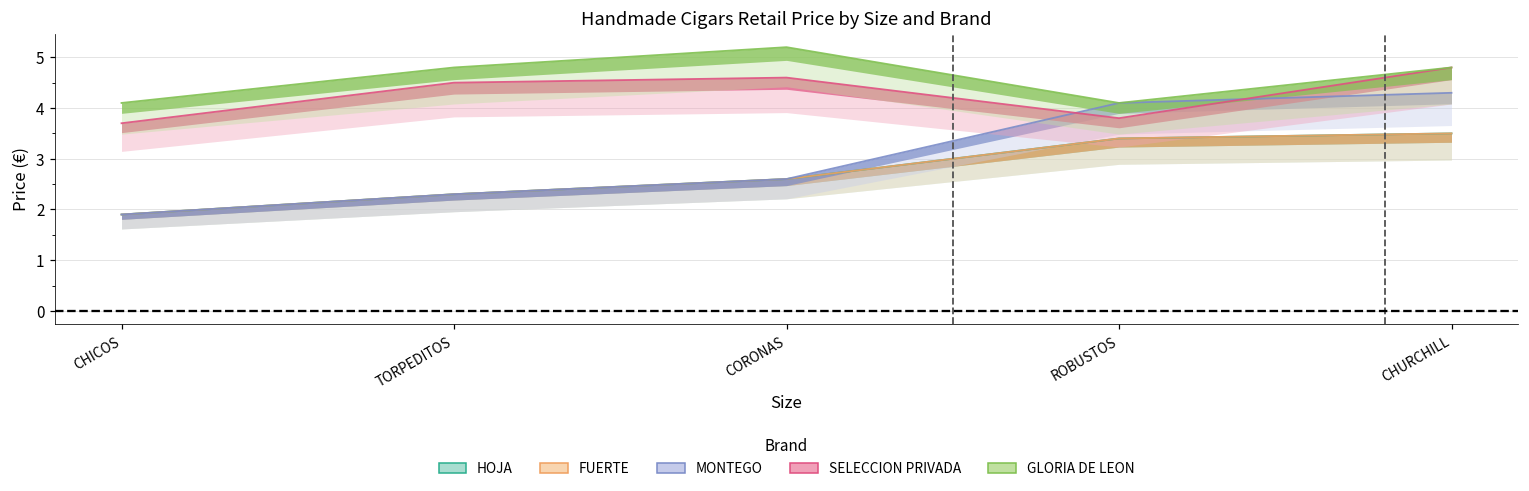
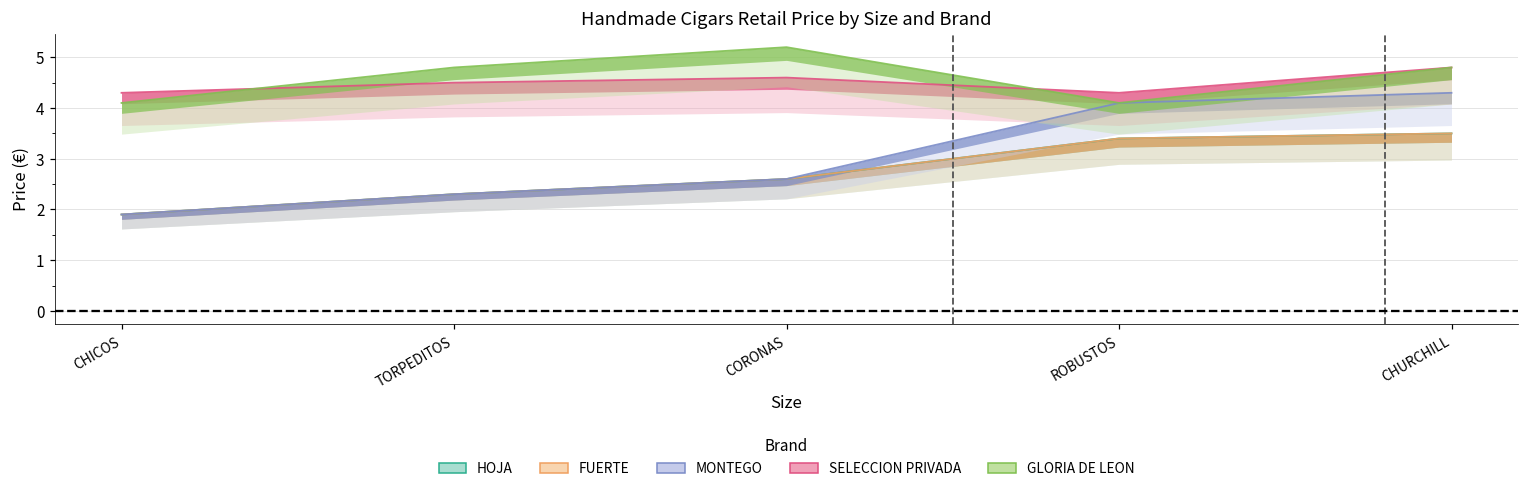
SELECCION PRIVADA, CHICOS: 3.7 -> 4.3
SELECCION PRIVADA, ROBUSTOS: 3.8 -> 4.3
